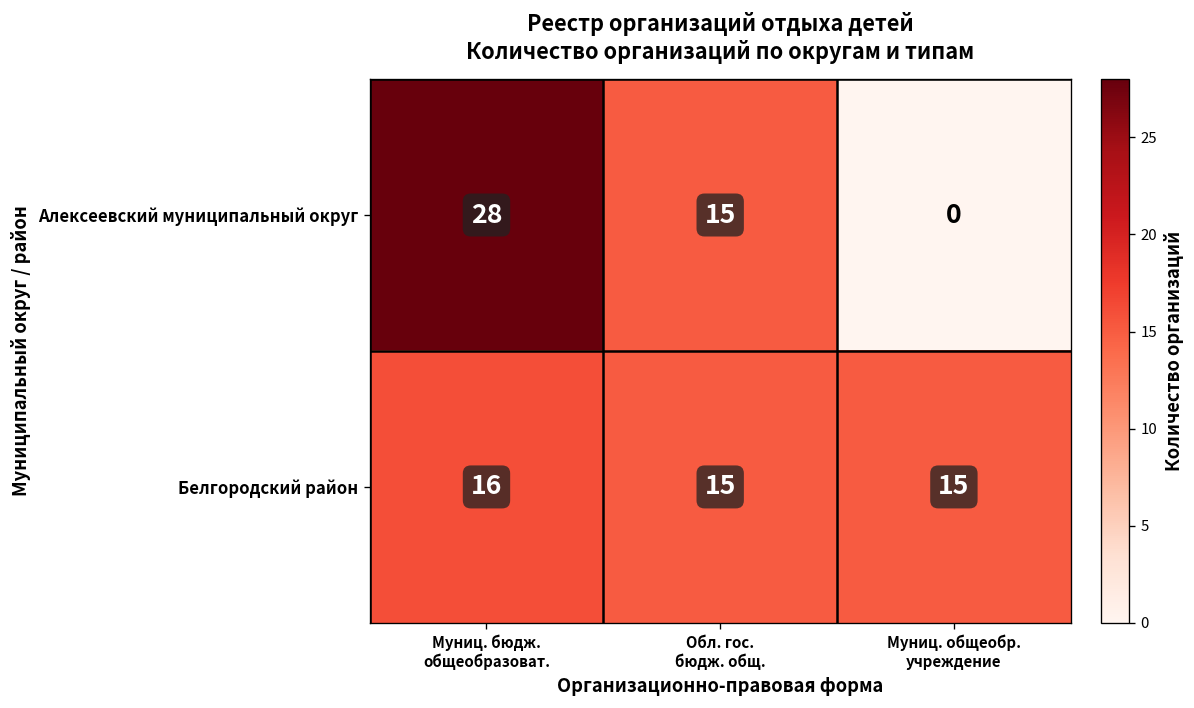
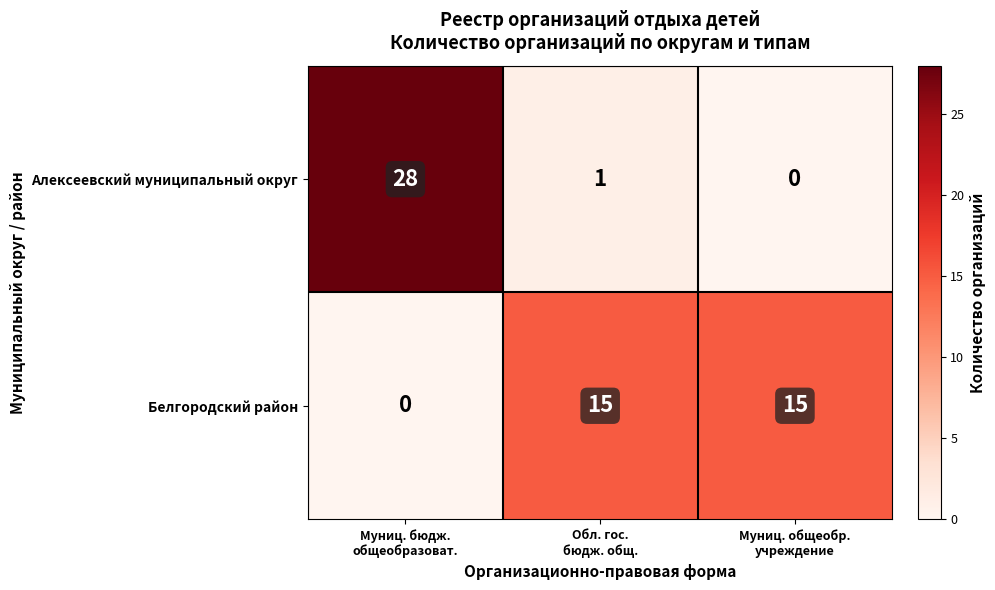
Алексеевский муниципальный округ, Обл. гос. бюдж. общ.: 15 -> 1
Белгородский район, Муниц. бюдж. общеобразоват.: 16 -> 0
